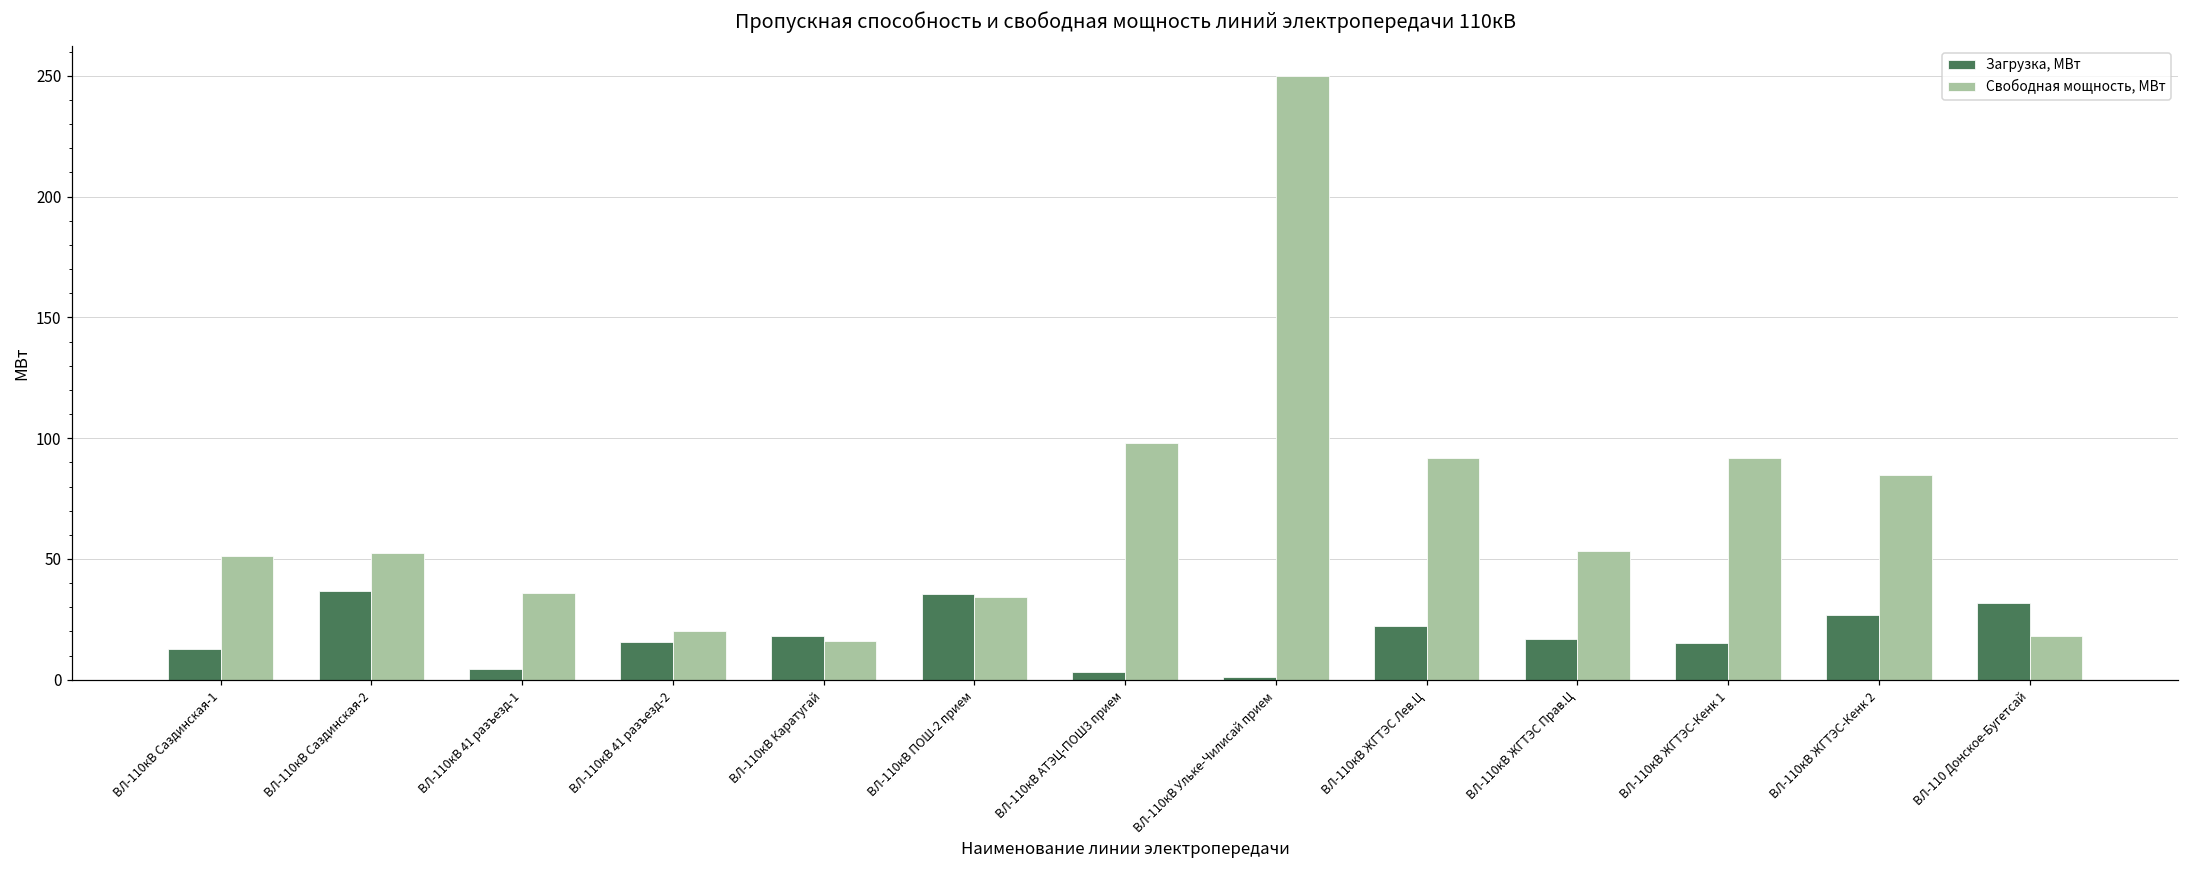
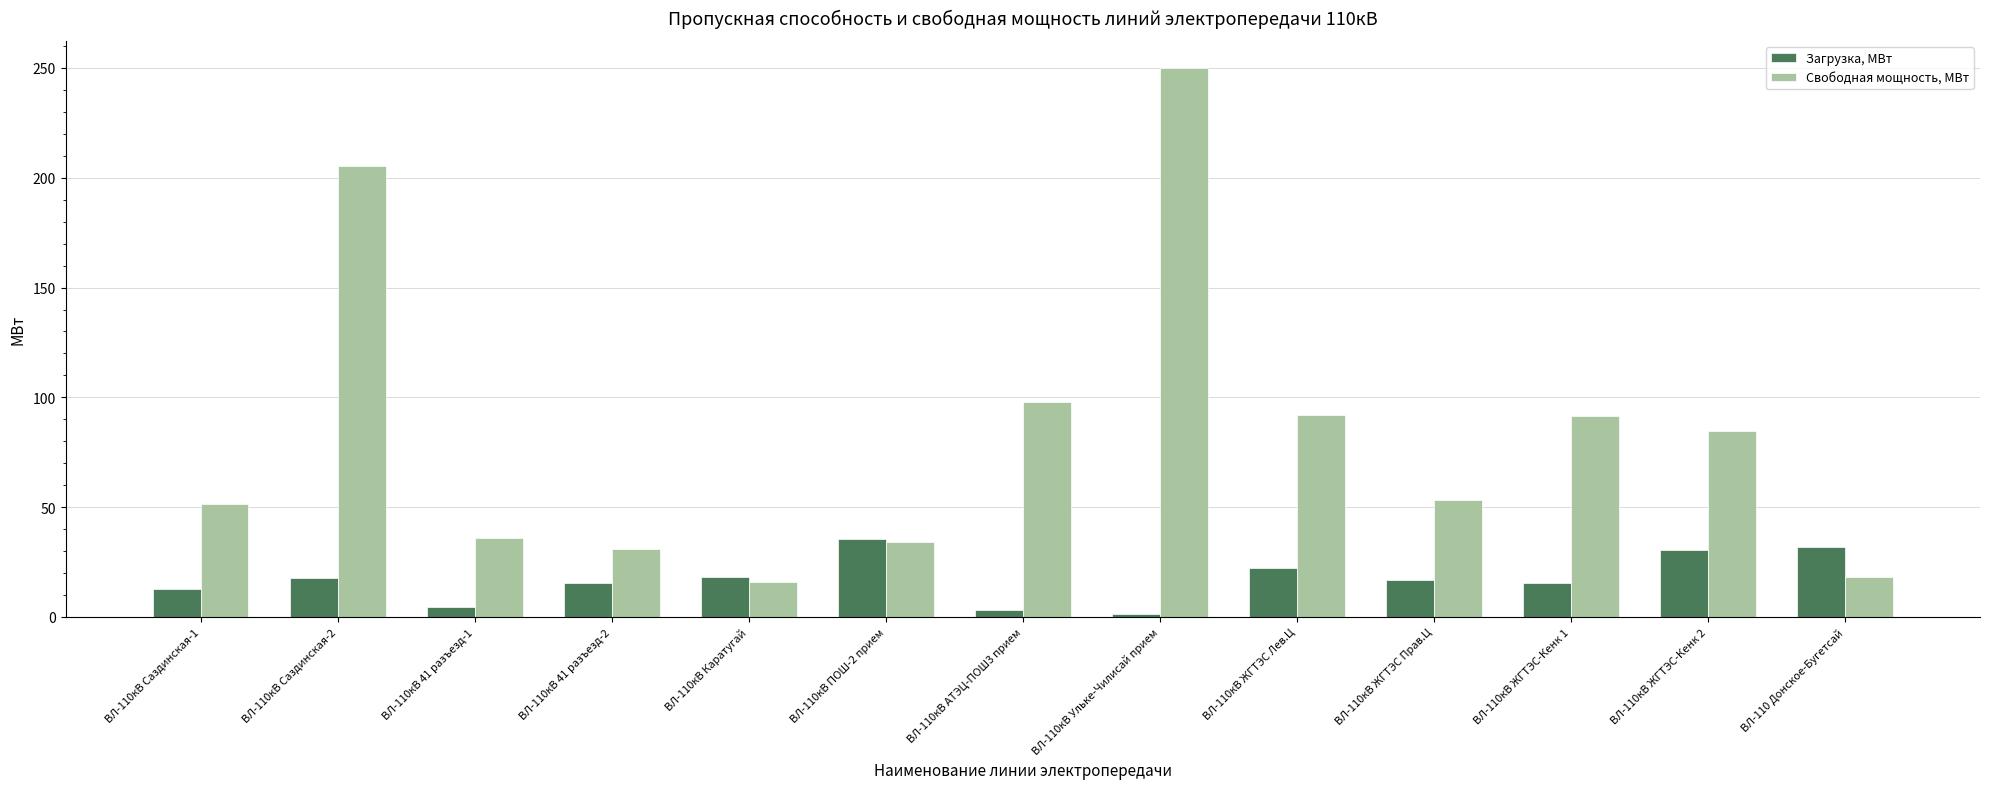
Загрузка, МВт, ВЛ-110кВ Саздинская-2: 37 -> 18
Свободная мощность, МВт, ВЛ-110кВ Саздинская-2: 52 -> 205
Свободная мощность, МВт, ВЛ-110кВ 41 разъезд-2: 20 -> 31
Загрузка, МВт, ВЛ-110кВ ЖГТЭС-Кенк 2: 27 -> 31
